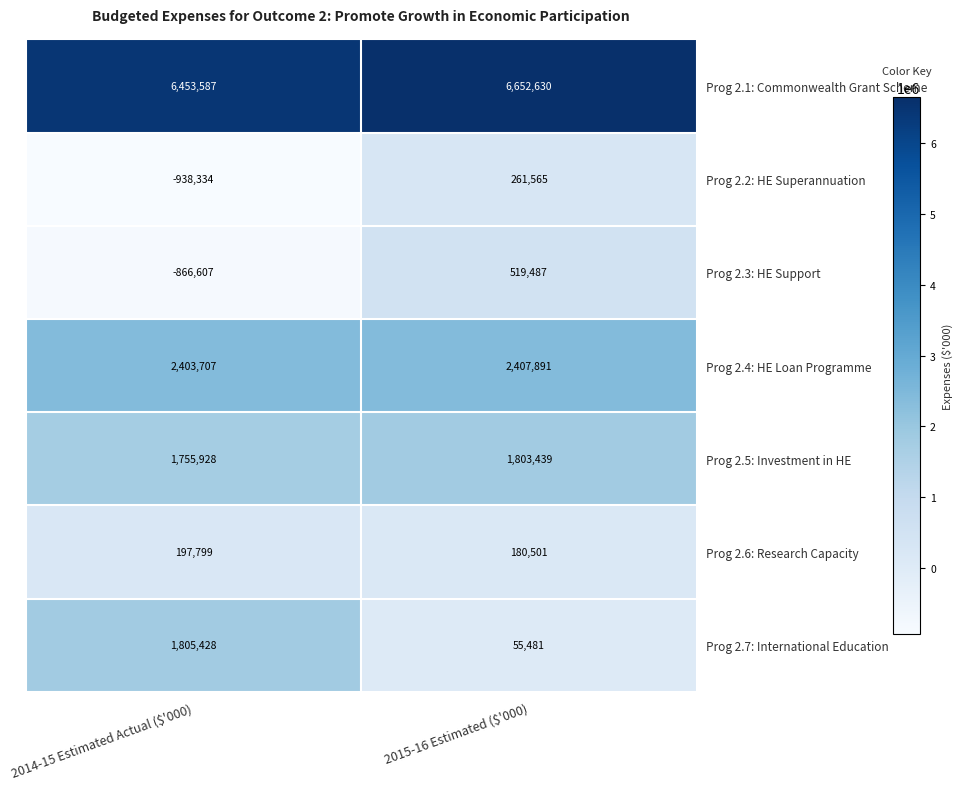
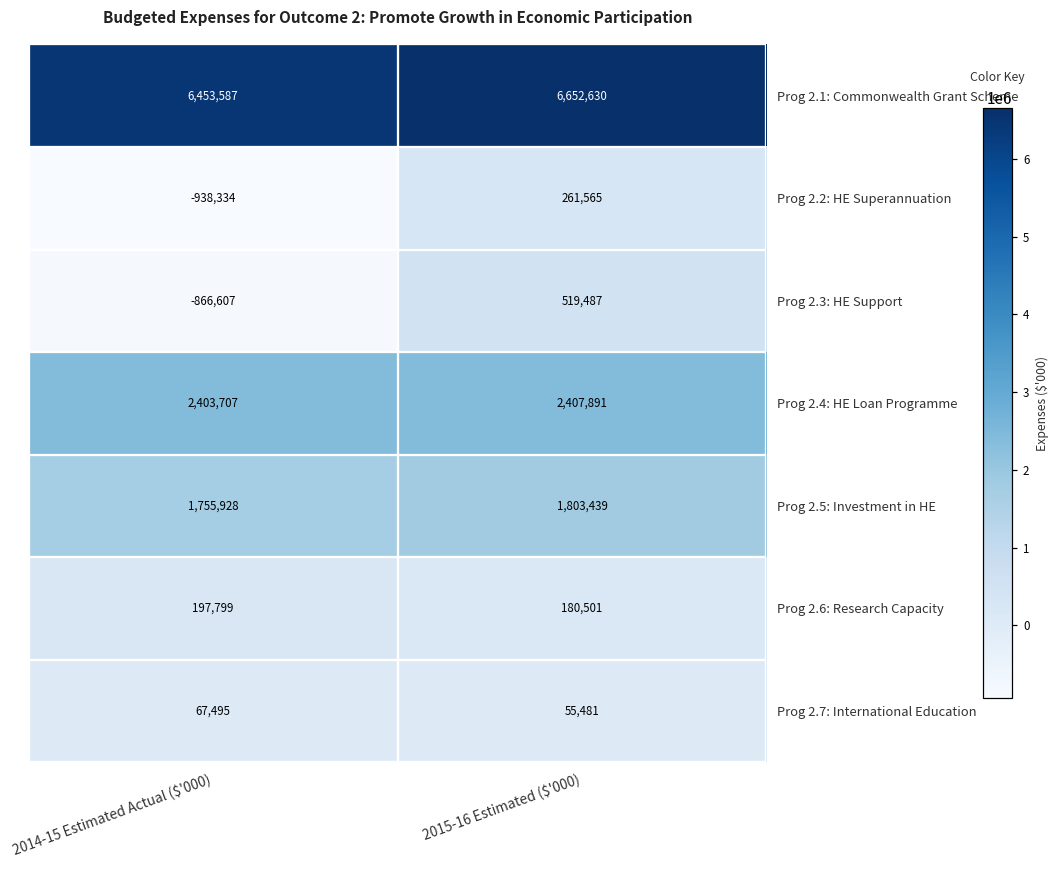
Prog 2.7: International Education, 2014-15 Estimated Actual ($'000): 1,805,428 -> 67,495
